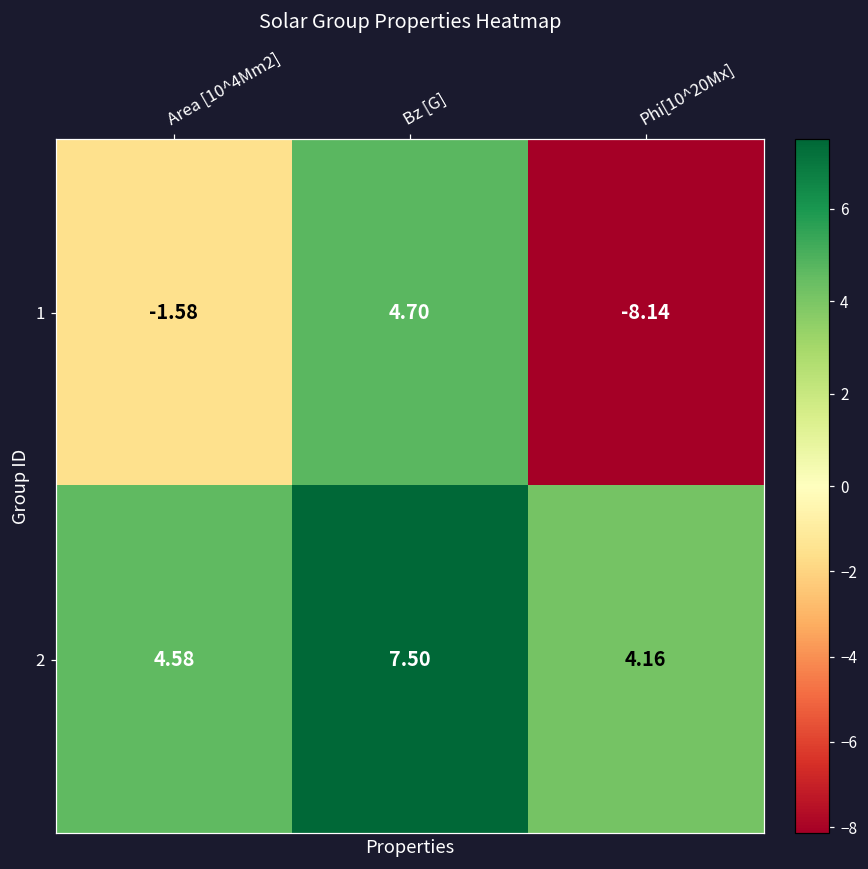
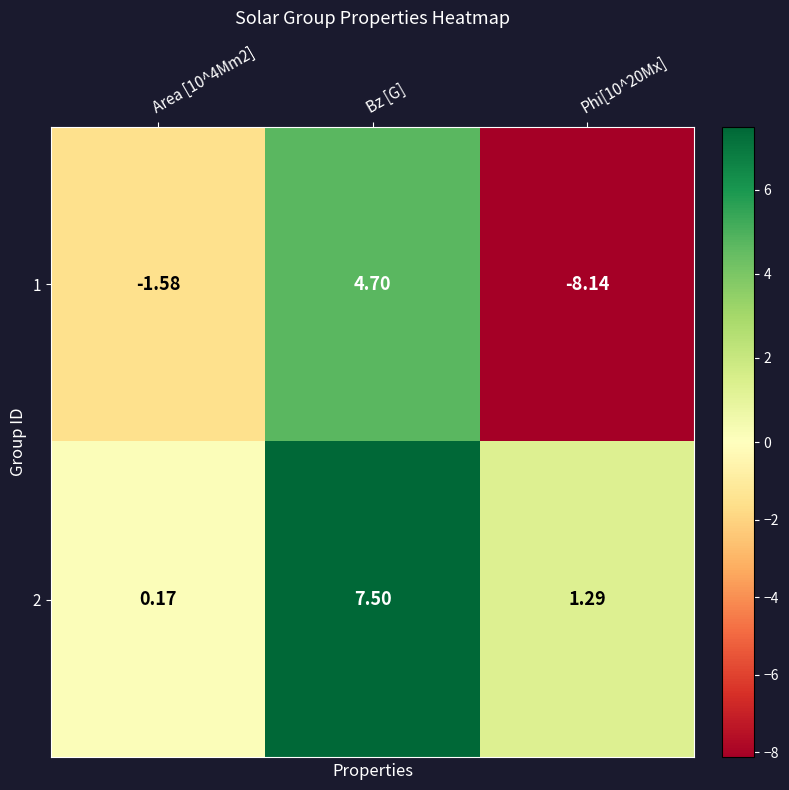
2, Area [10^4Mm2]: 4.58 -> 0.17
2, Phi[10^20Mx]: 4.16 -> 1.29
